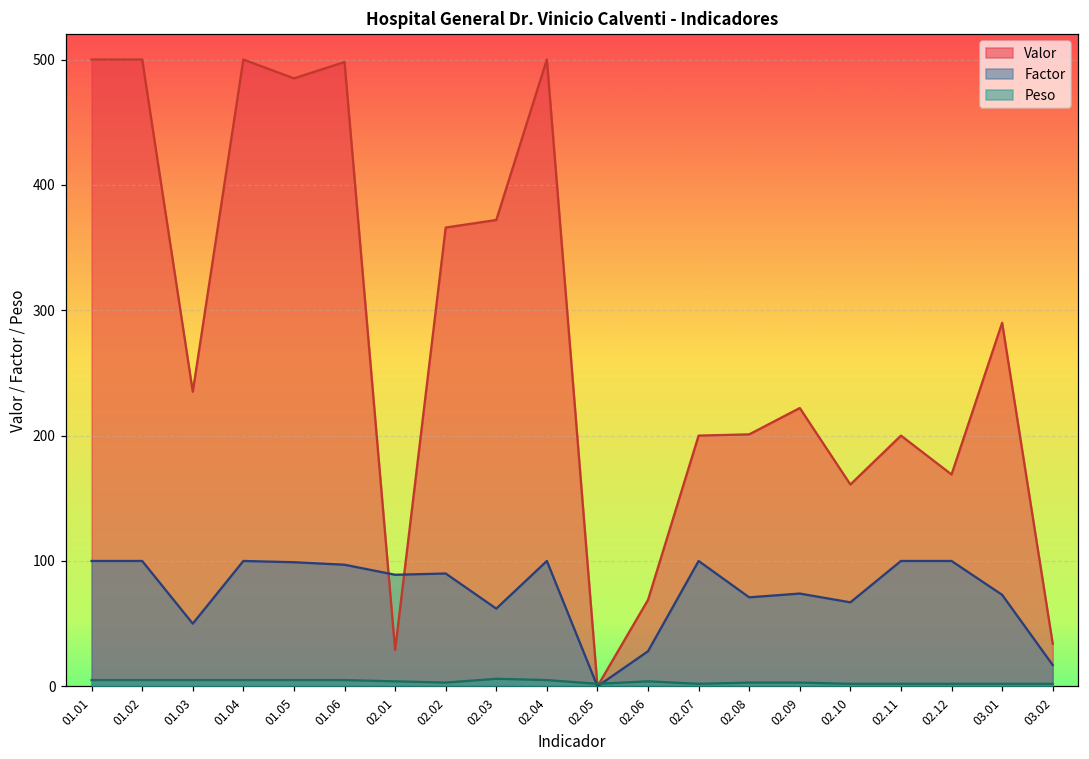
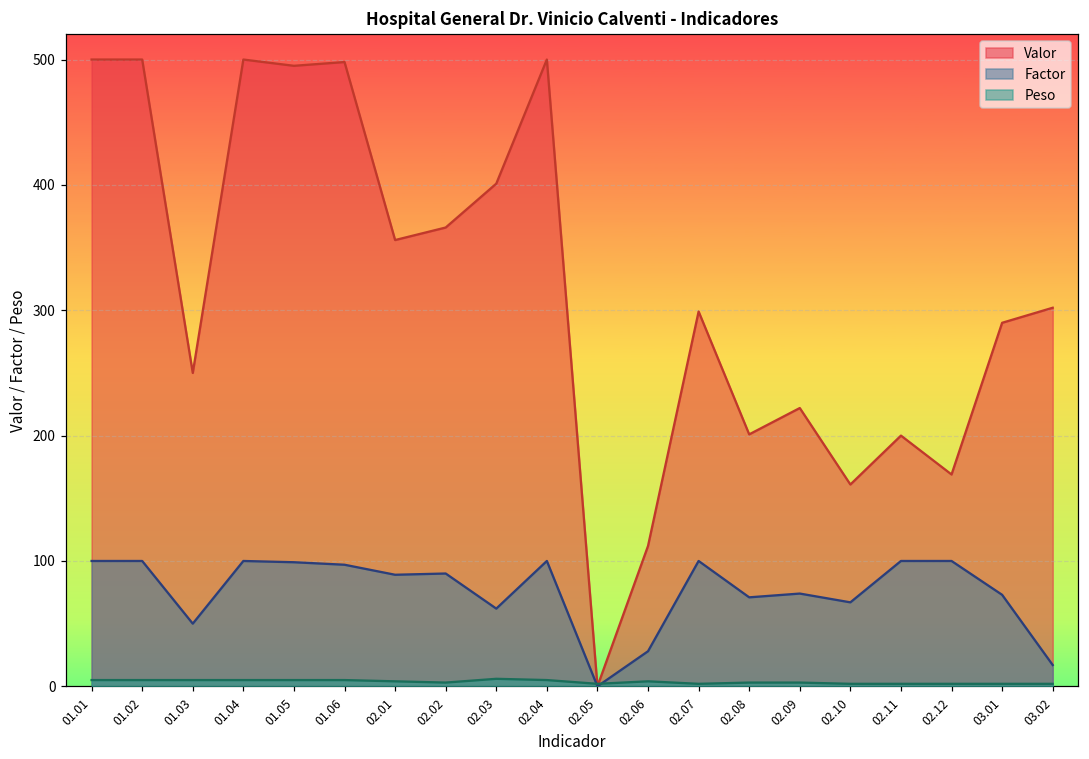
Valor, 01.03: 235 -> 250
Valor, 01.05: 485 -> 495
Valor, 02.01: 29 -> 356
Valor, 02.03: 372 -> 401
Valor, 02.06: 69 -> 112
Valor, 02.07: 200 -> 299
Valor, 03.02: 34 -> 302
